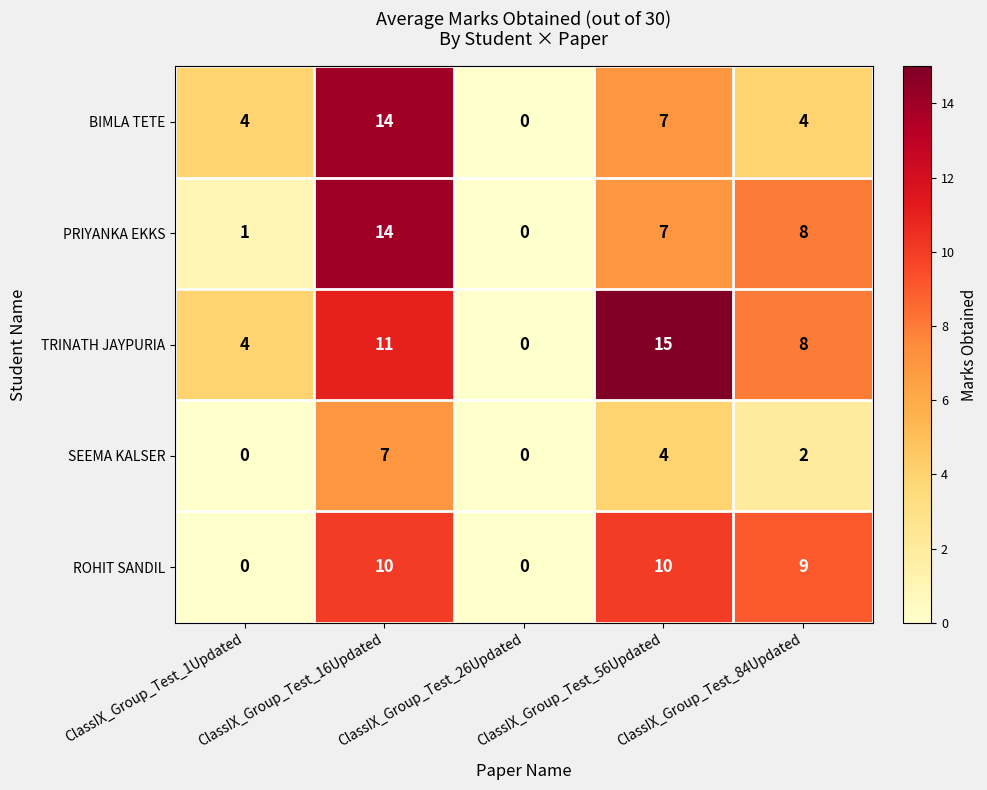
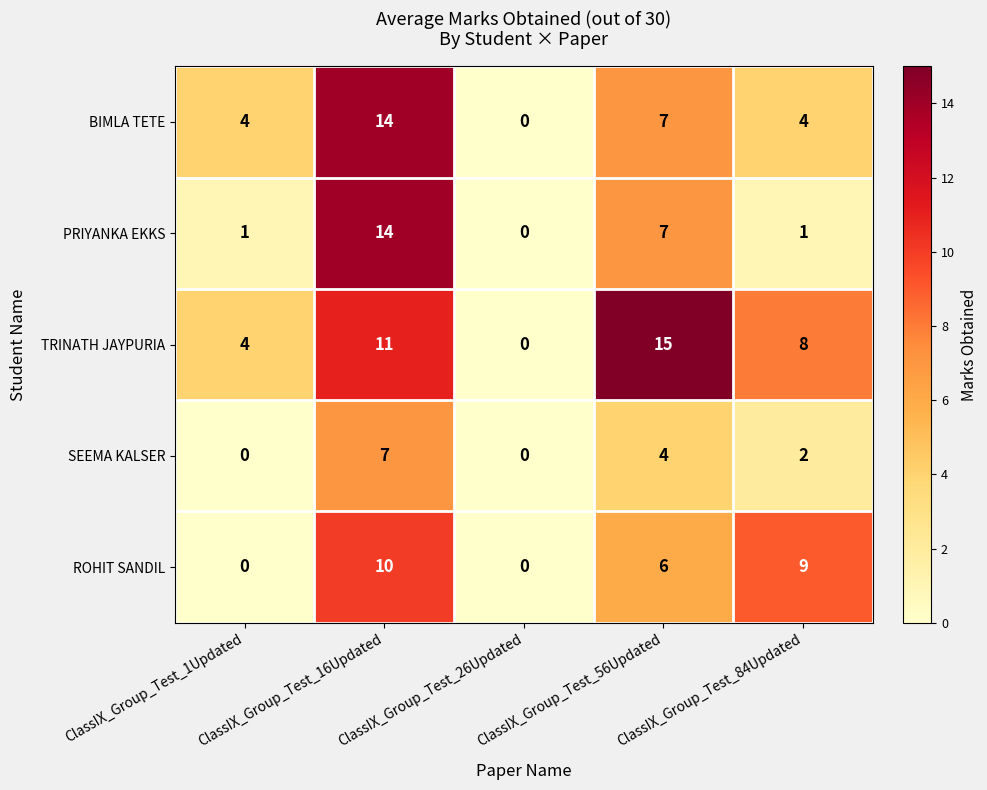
PRIYANKA EKKS, ClassIX_Group_Test_84Updated: 8 -> 1
ROHIT SANDIL, ClassIX_Group_Test_56Updated: 10 -> 6
